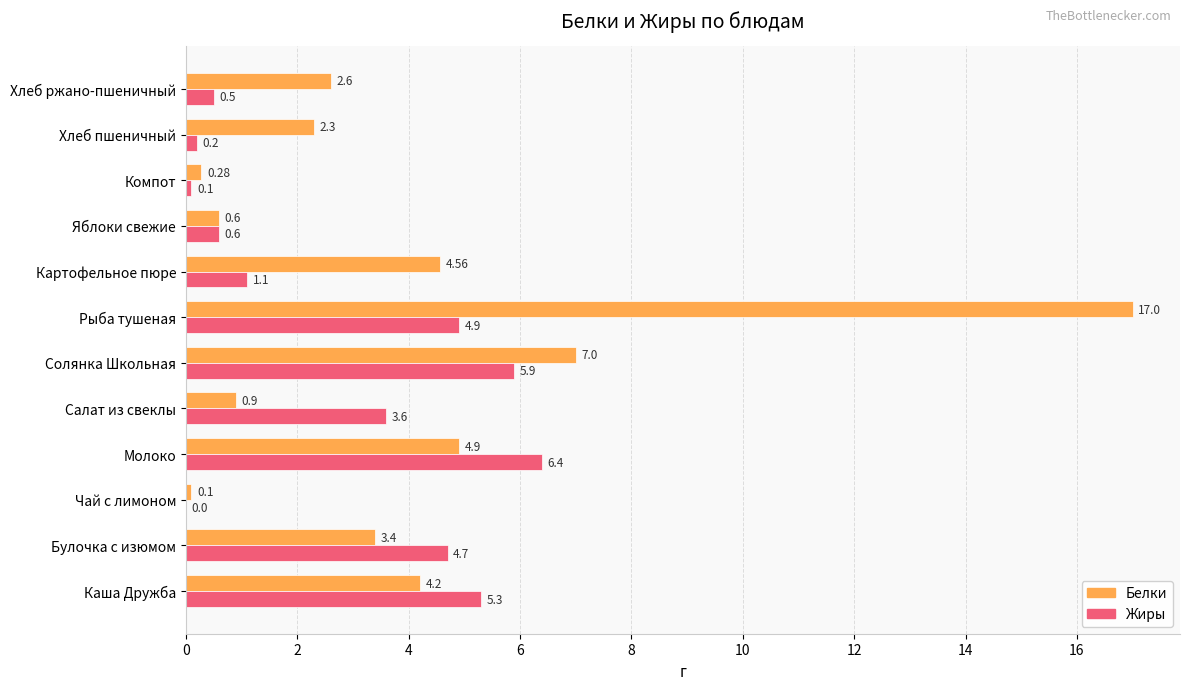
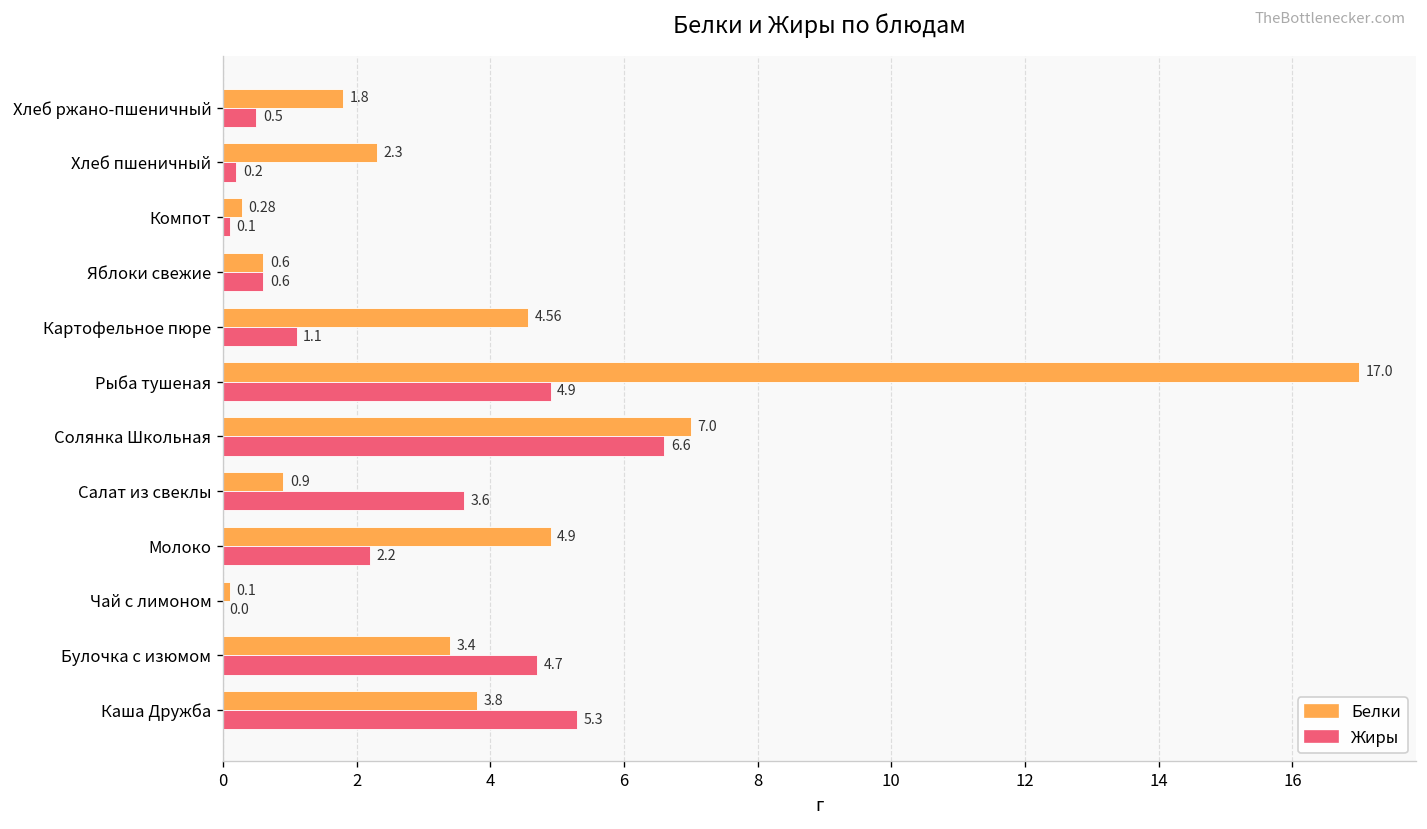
Белки, Хлеб ржано-пшеничный: 2.6 -> 1.8
Жиры, Солянка Школьная: 5.9 -> 6.6
Жиры, Молоко: 6.4 -> 2.2
Белки, Каша Дружба: 4.2 -> 3.8
